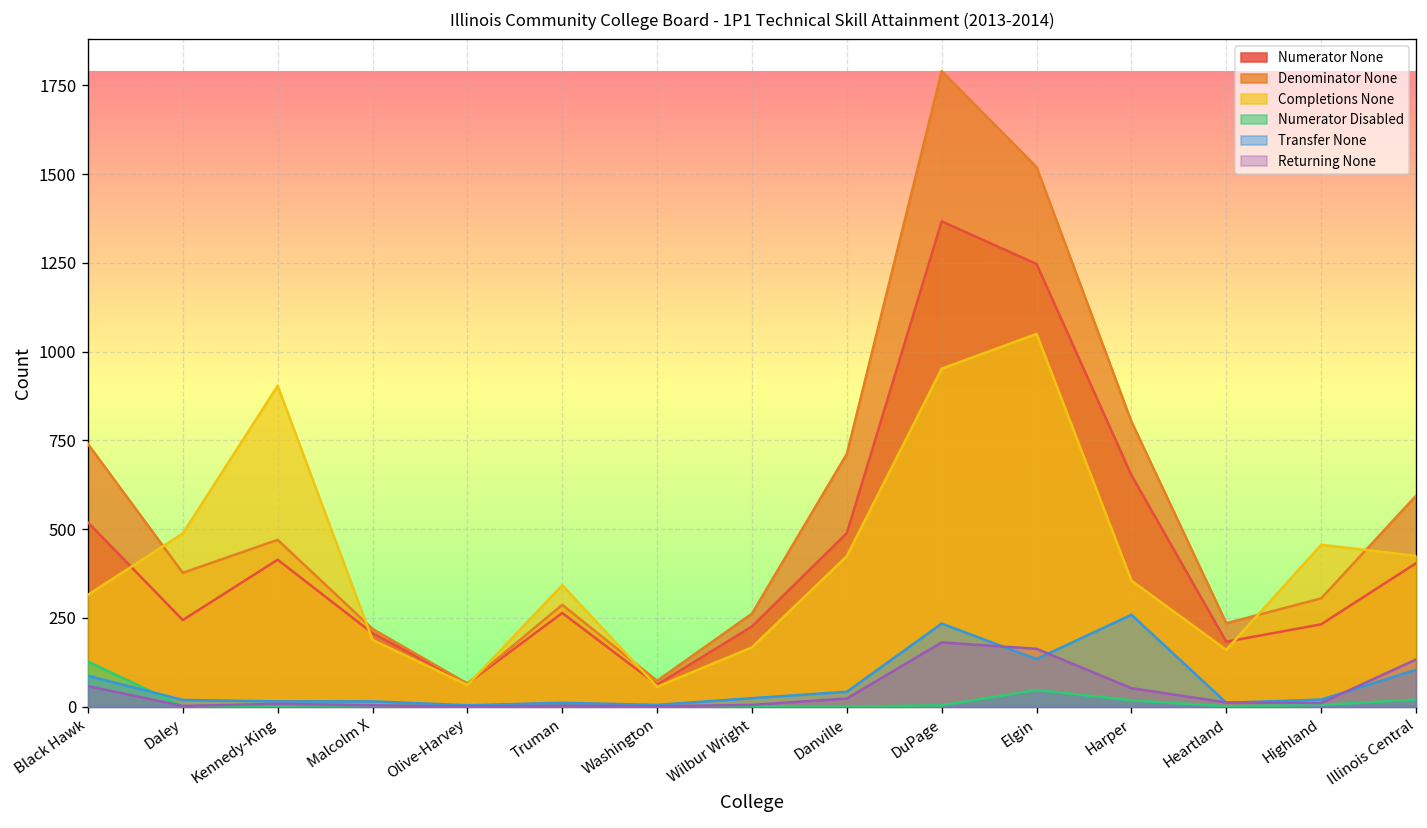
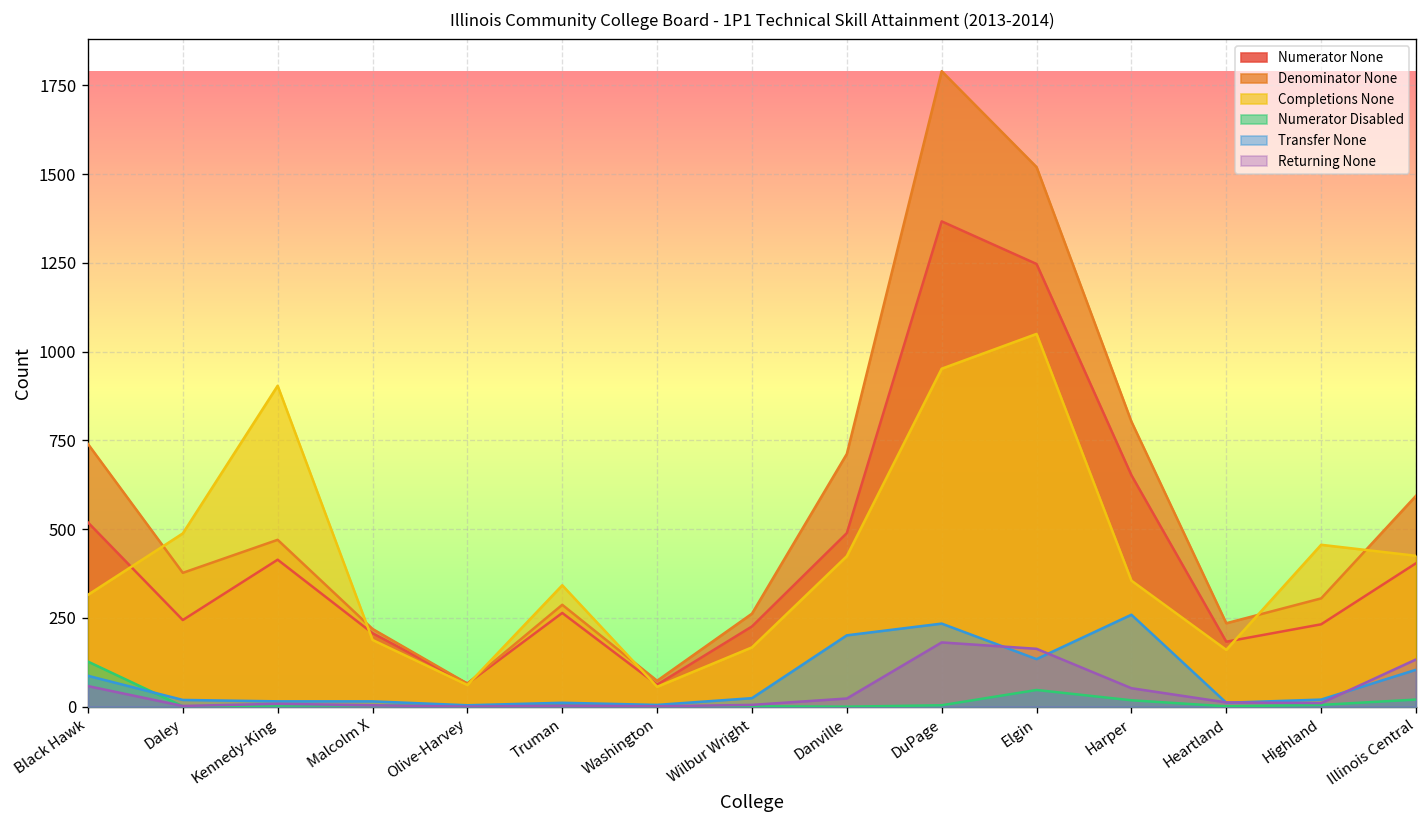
Transfer None, Danville: 40 -> 200
